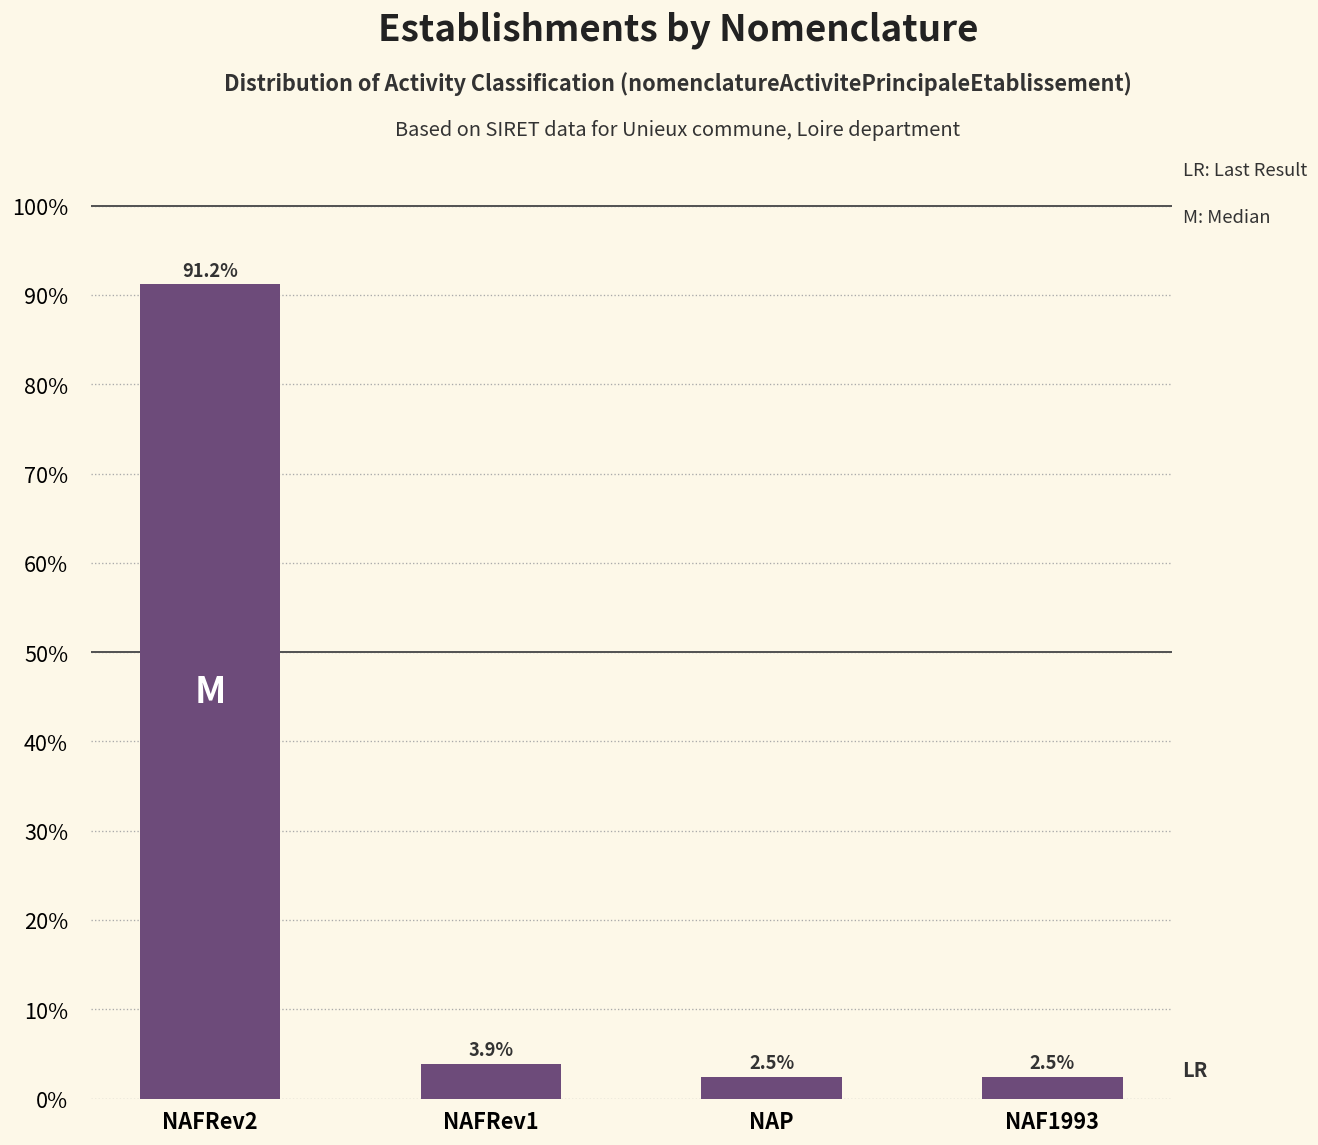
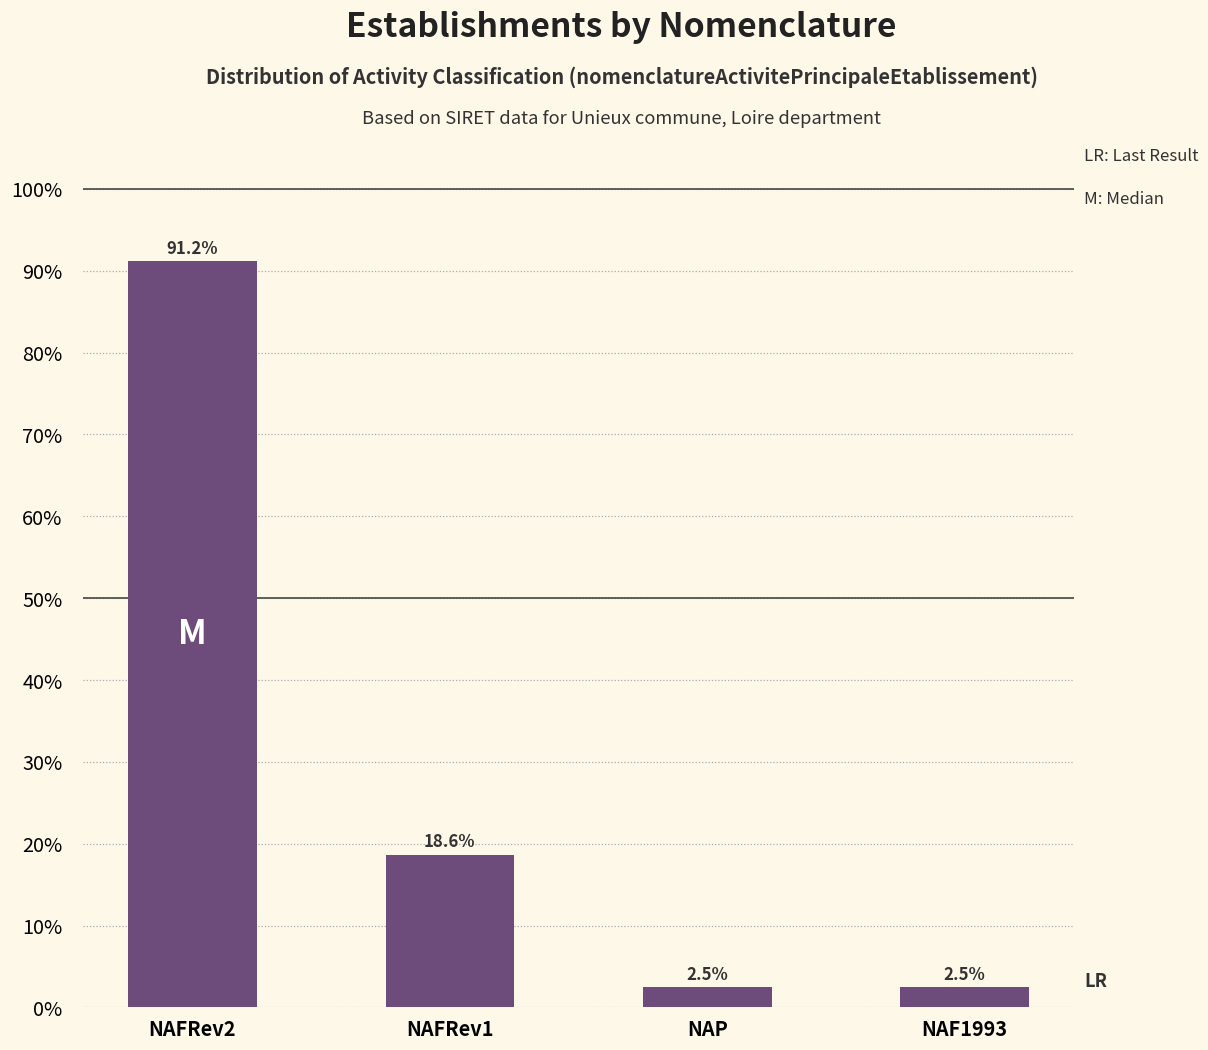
NAFRev1: 3.9% -> 18.6%
